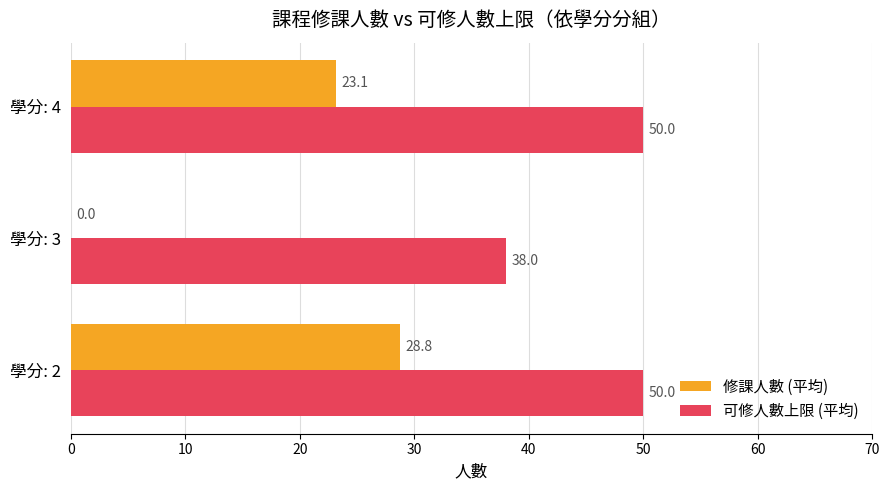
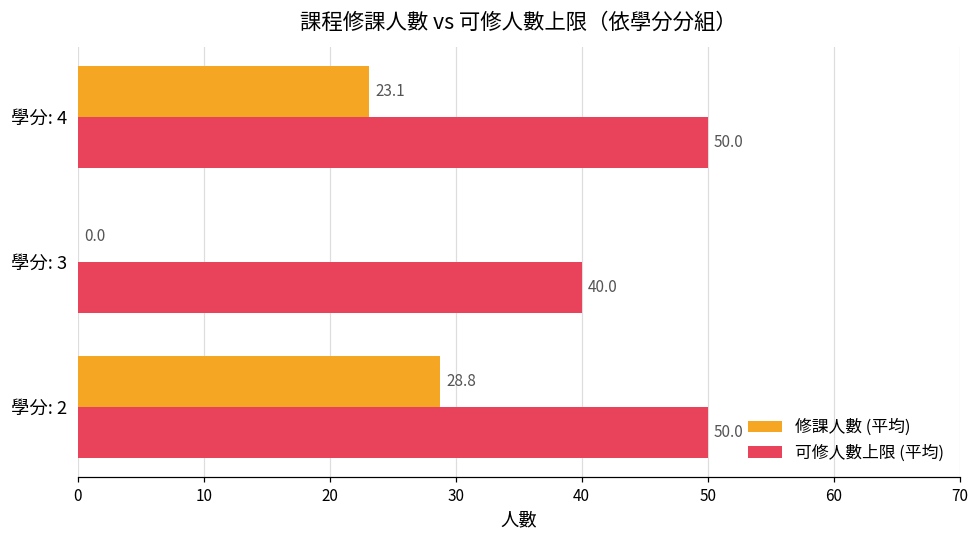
可修人數上限 (平均), 學分: 3: 38.0 -> 40.0
